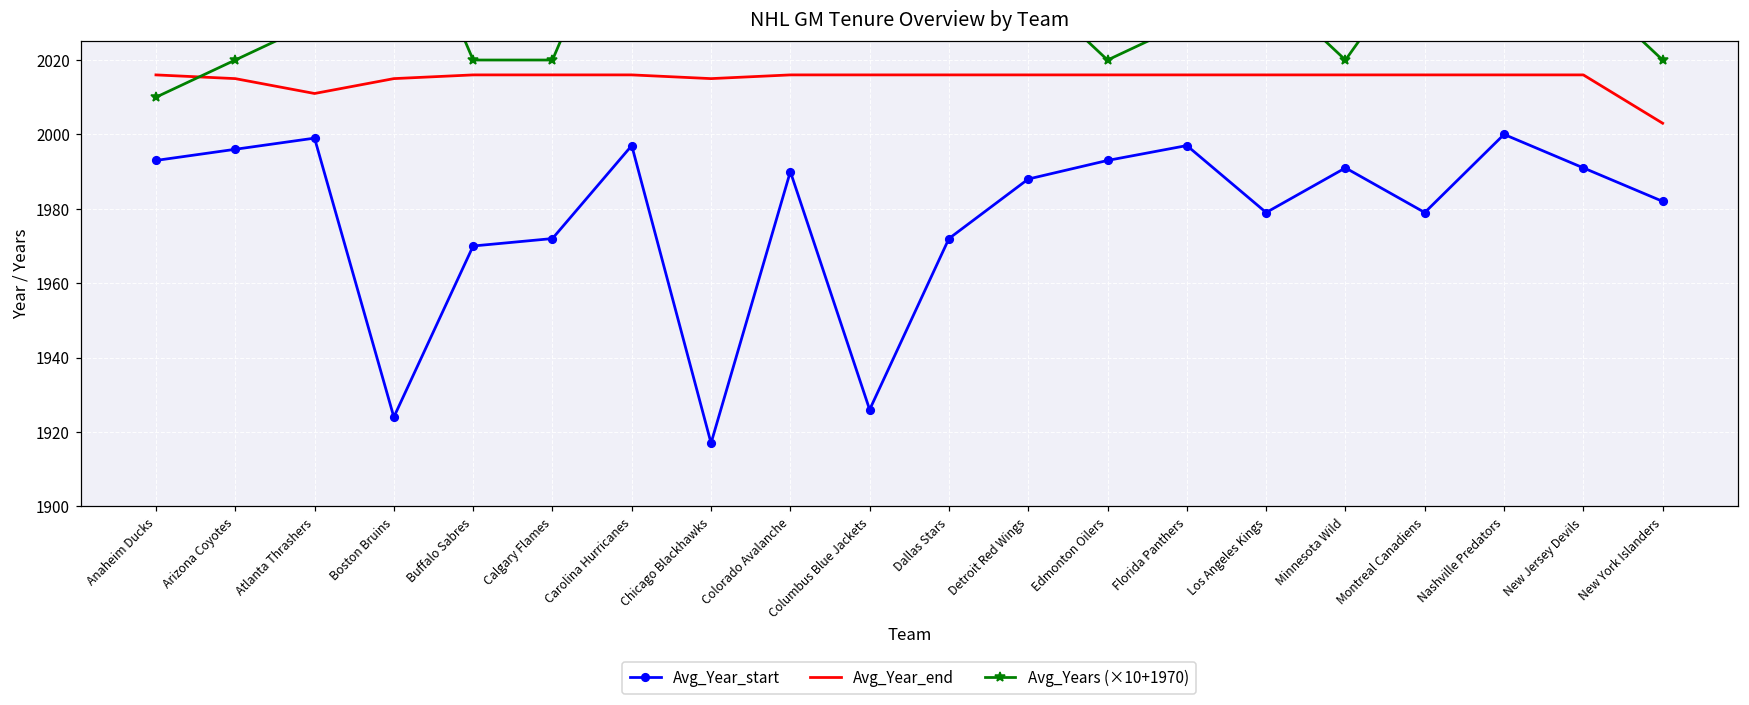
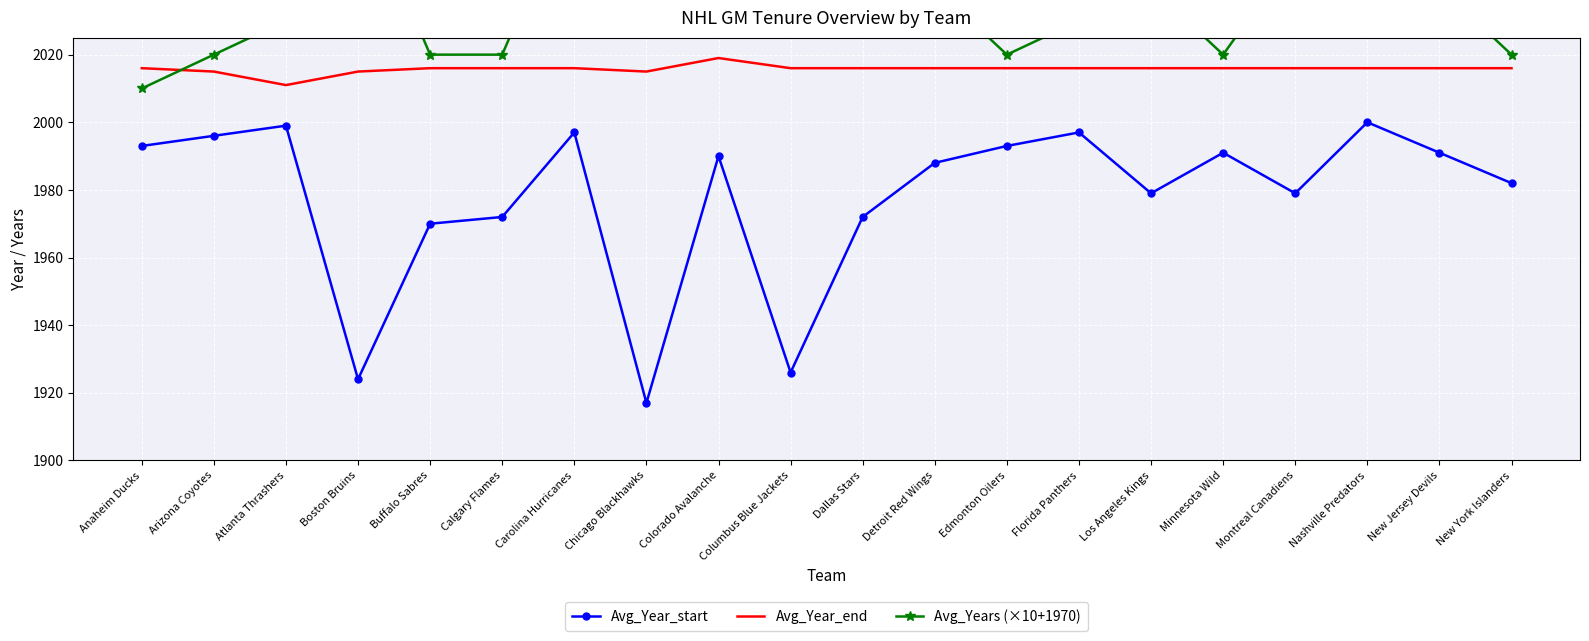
Avg_Year_end, Colorado Avalanche: 2016 -> 2019
Avg_Year_end, New York Islanders: 2003 -> 2016
